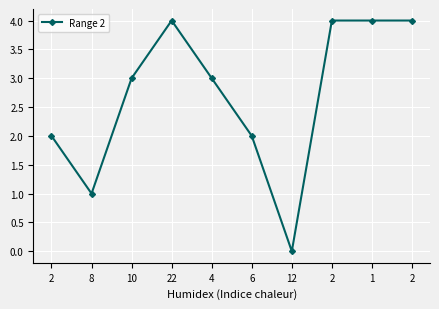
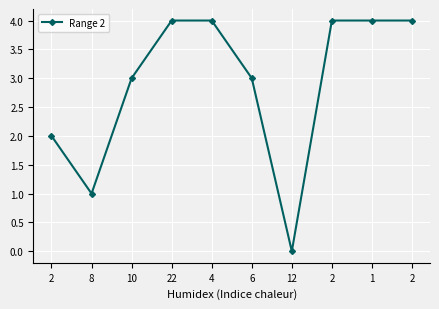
4: 3 -> 4
6: 2 -> 3
